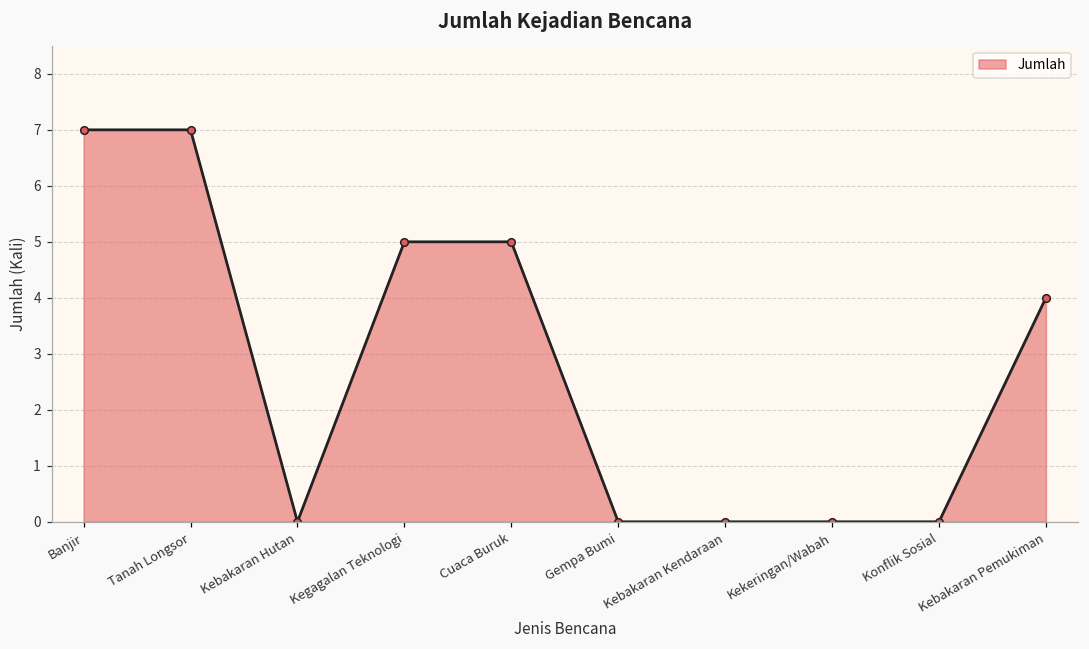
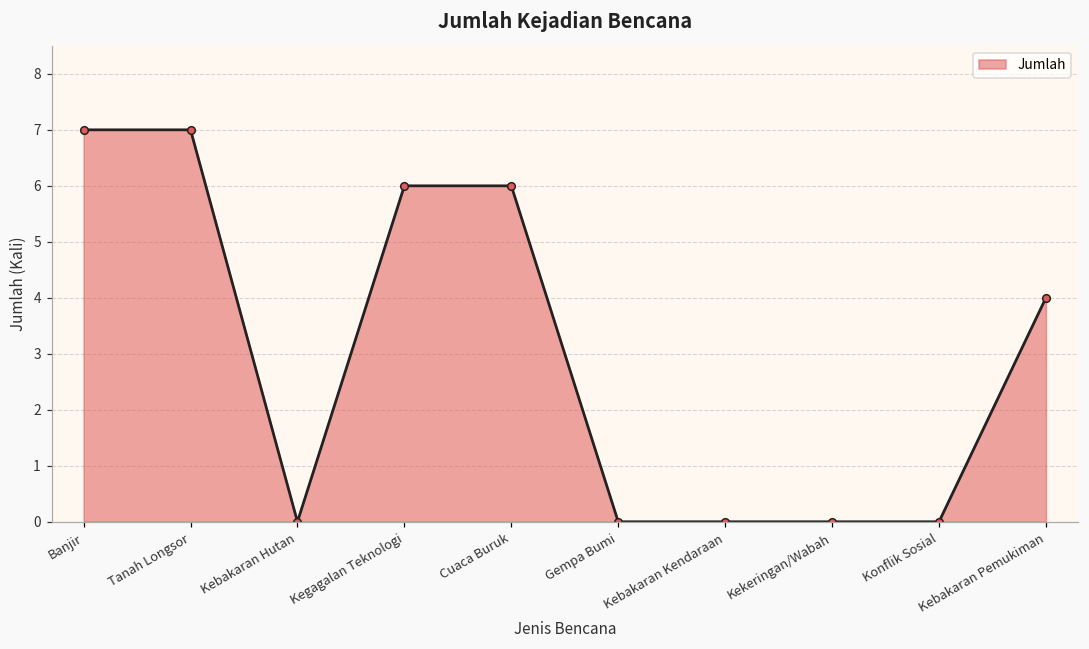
Kegagalan Teknologi: 5 -> 6
Cuaca Buruk: 5 -> 6
